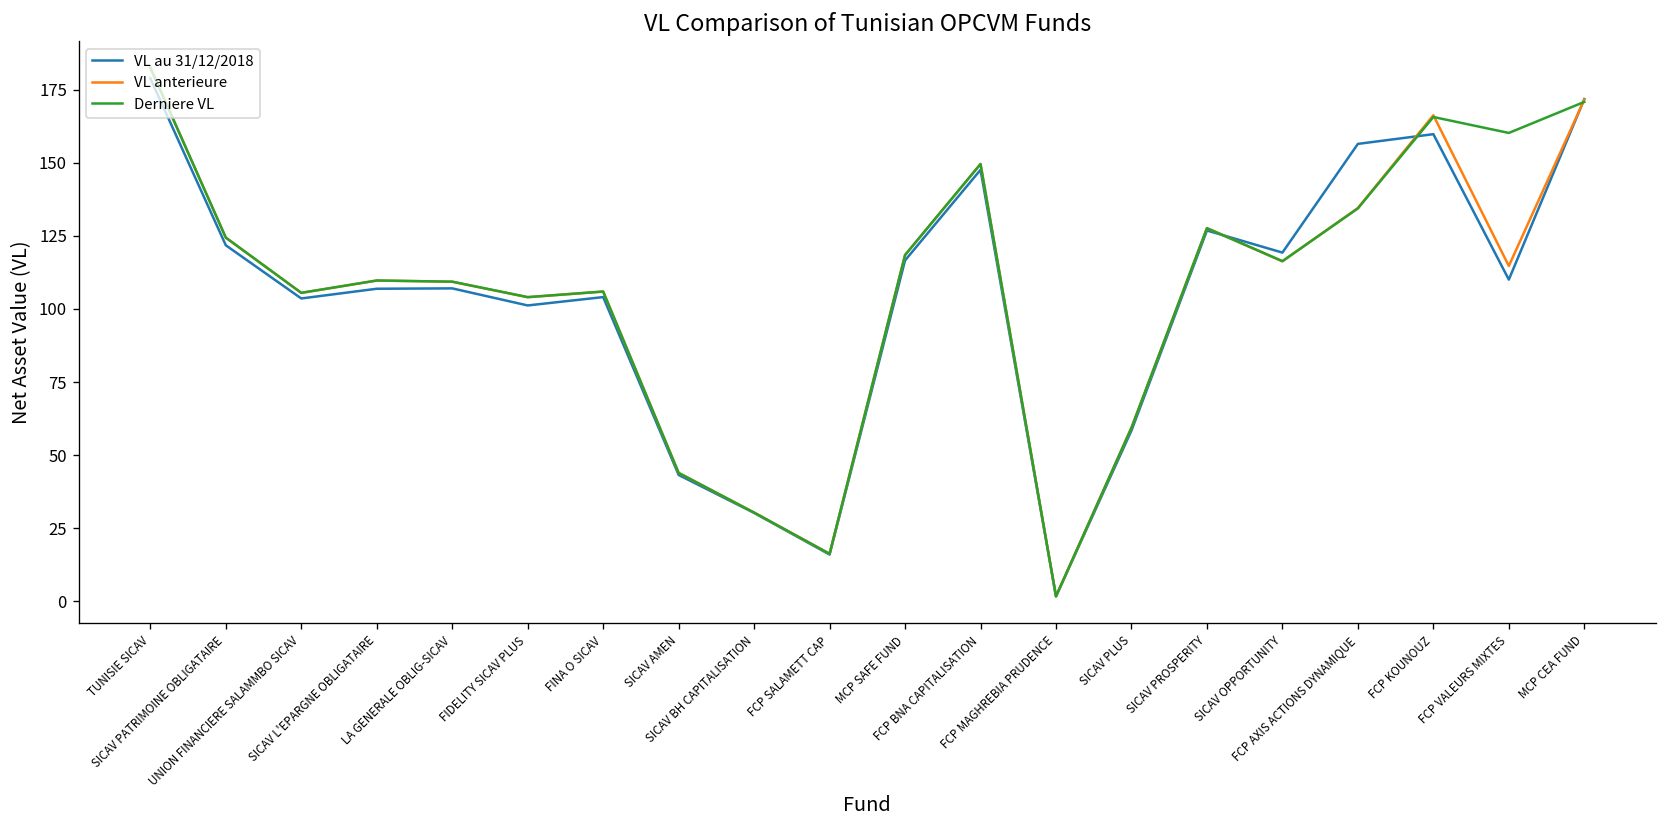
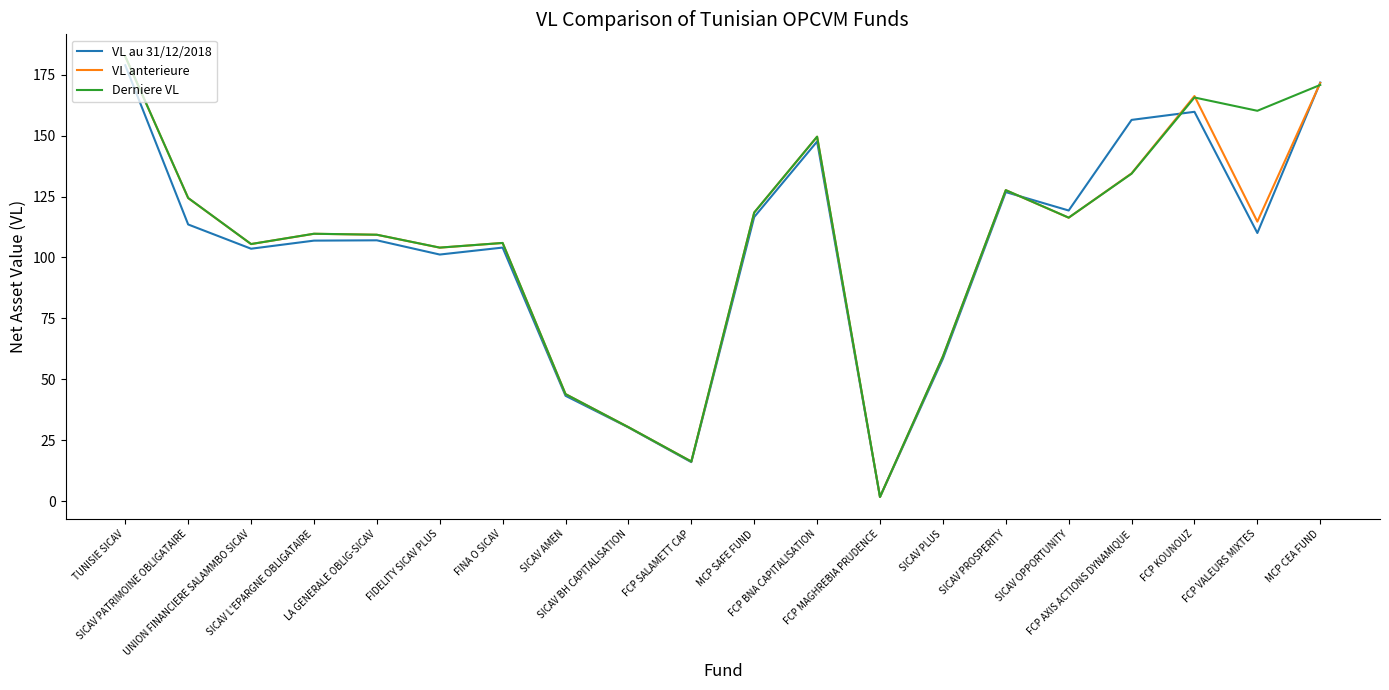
VL au 31/12/2018, SICAV PATRIMOINE OBLIGATAIRE: 122 -> 114
